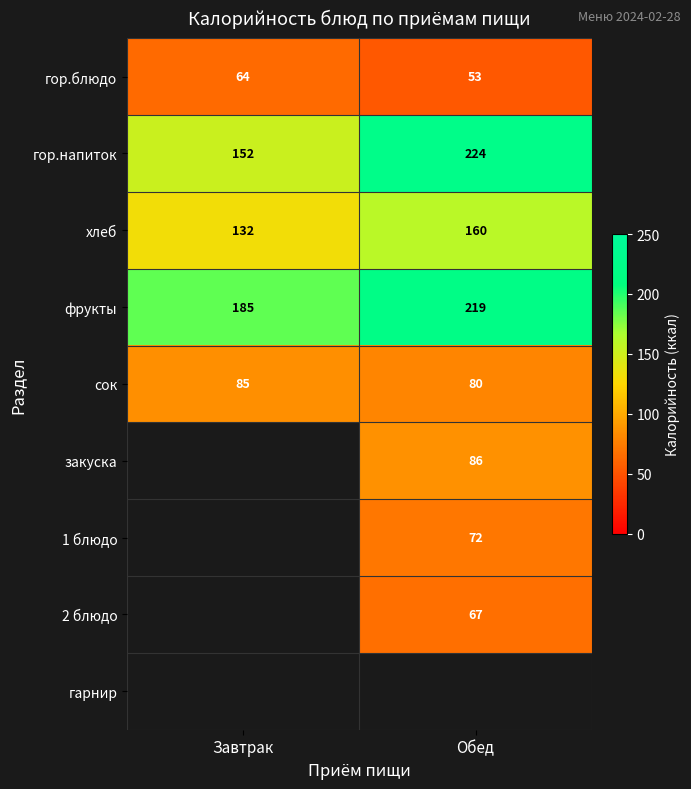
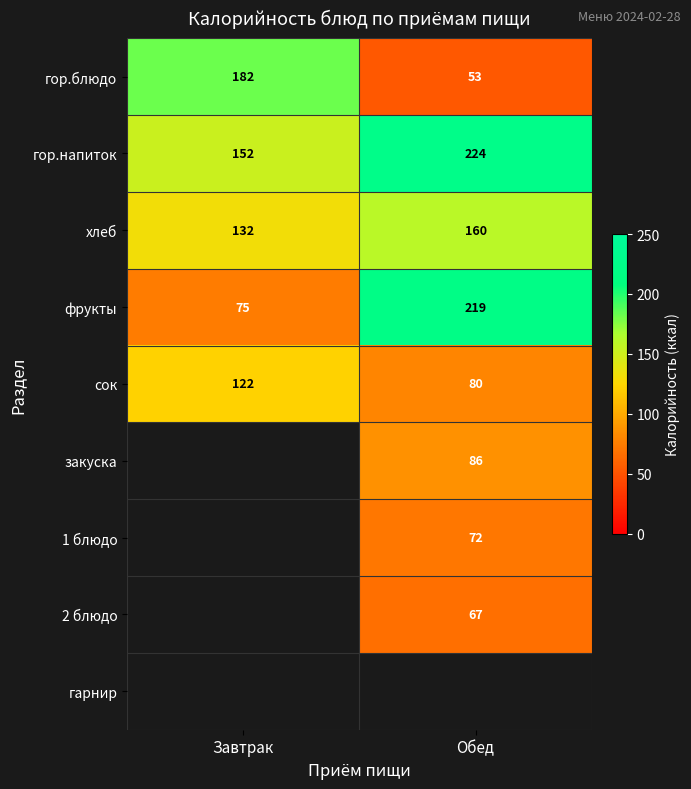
гор.блюдо, Завтрак: 64 -> 182
фрукты, Завтрак: 185 -> 75
сок, Завтрак: 85 -> 122
